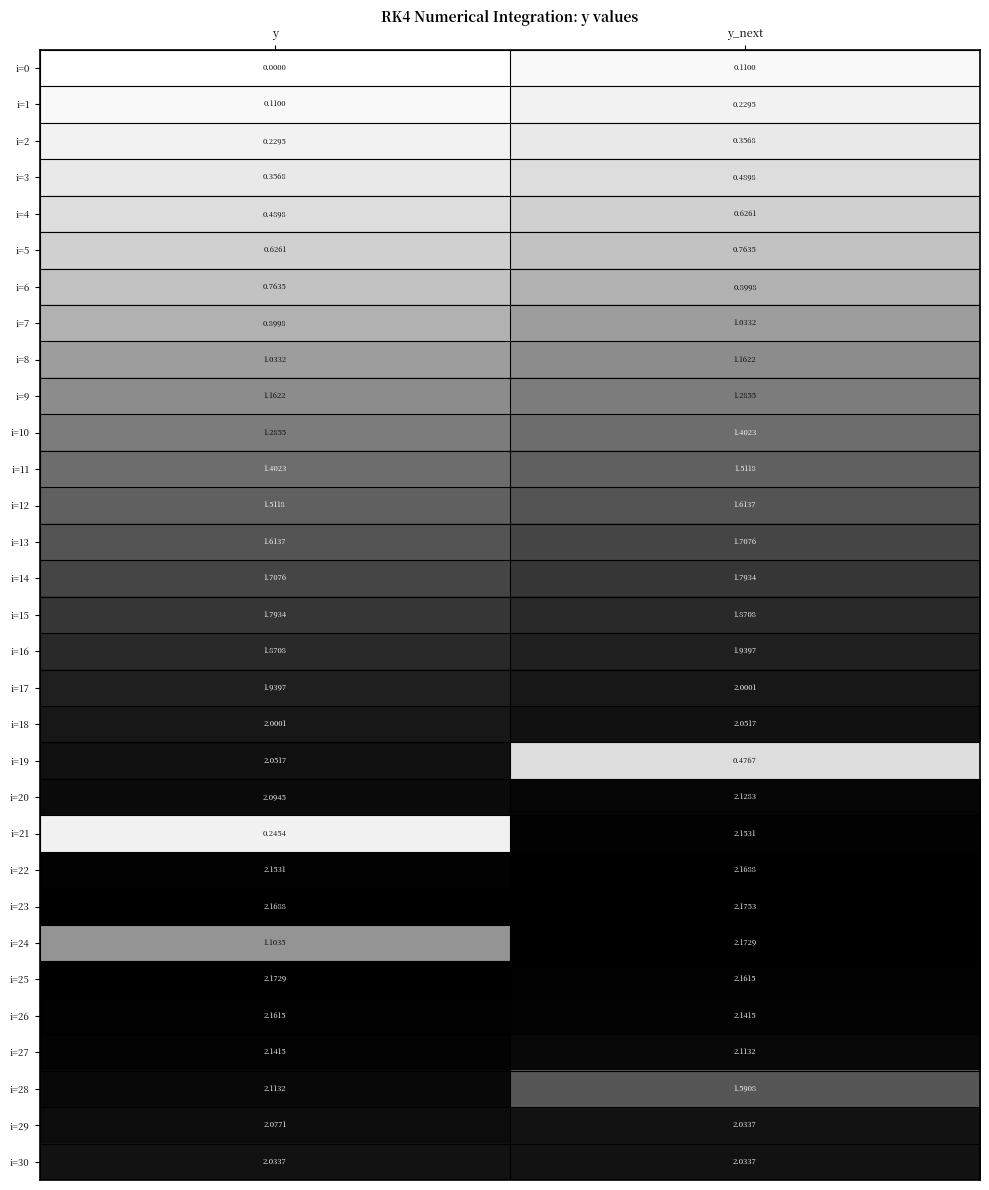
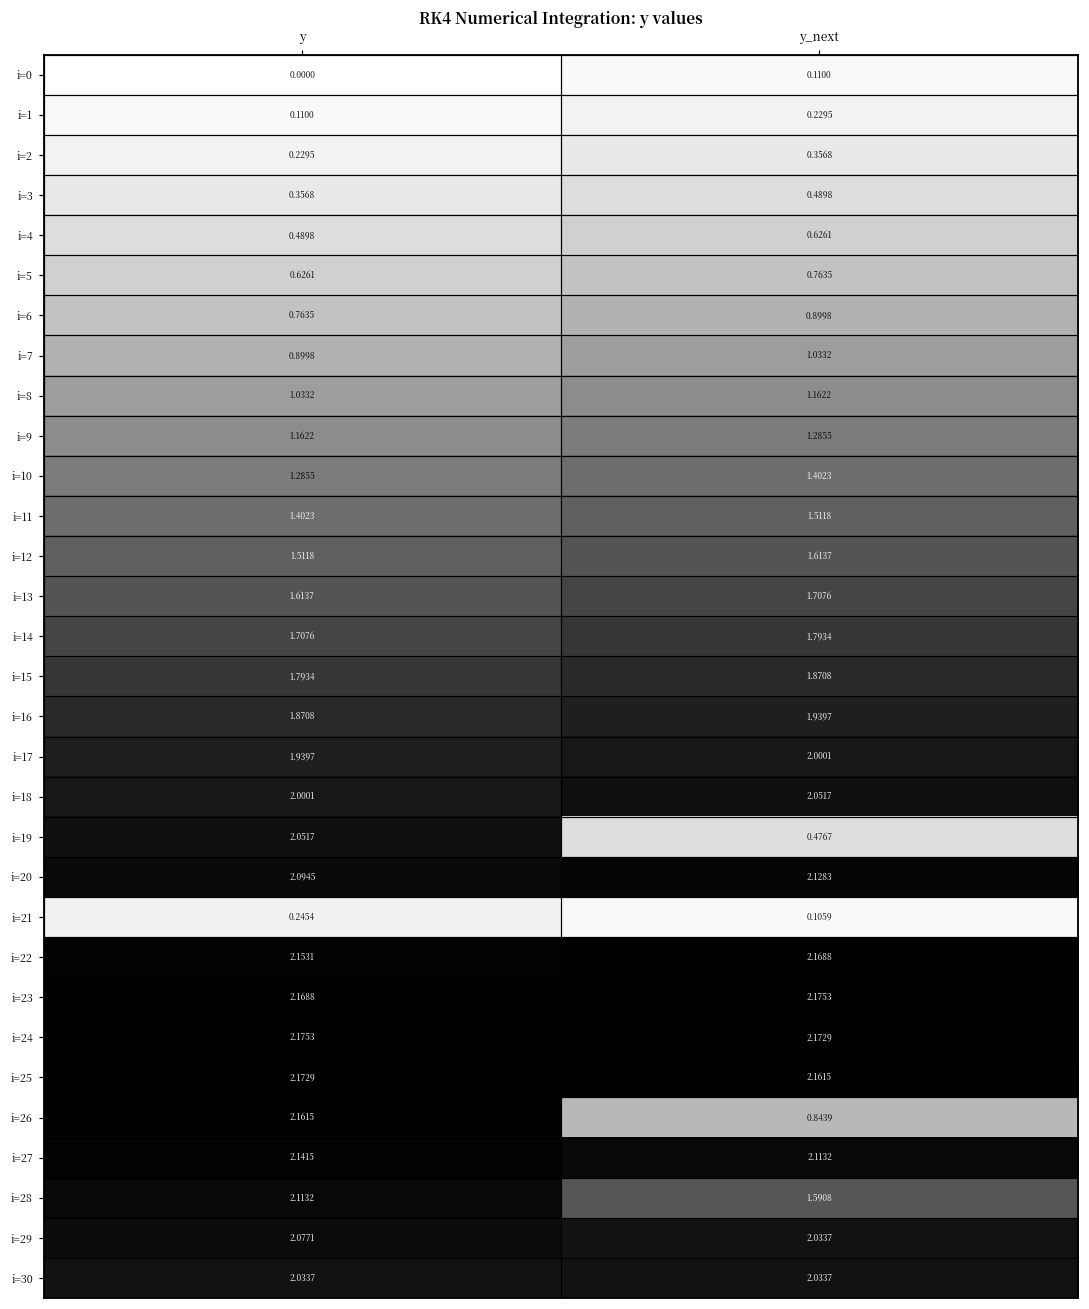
i=21, y_next: 2.1531 -> 0.1059
i=24, y: 1.1035 -> 2.1753
i=26, y_next: 2.1415 -> 0.8439
